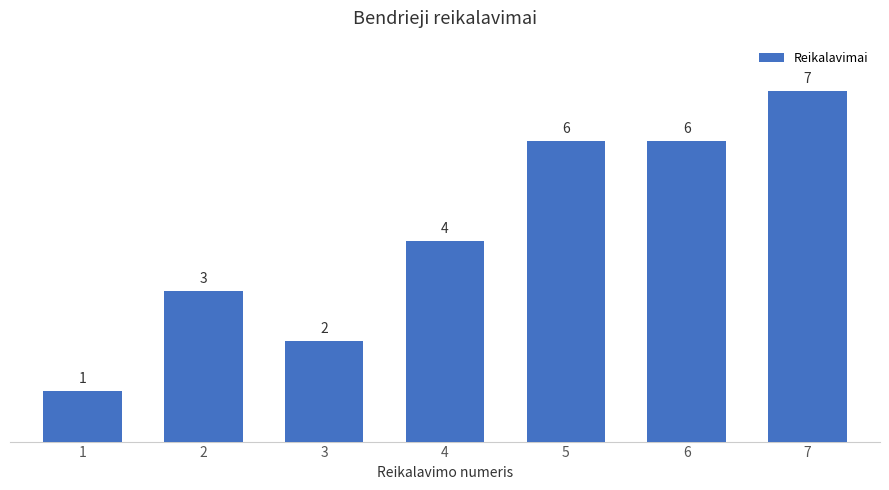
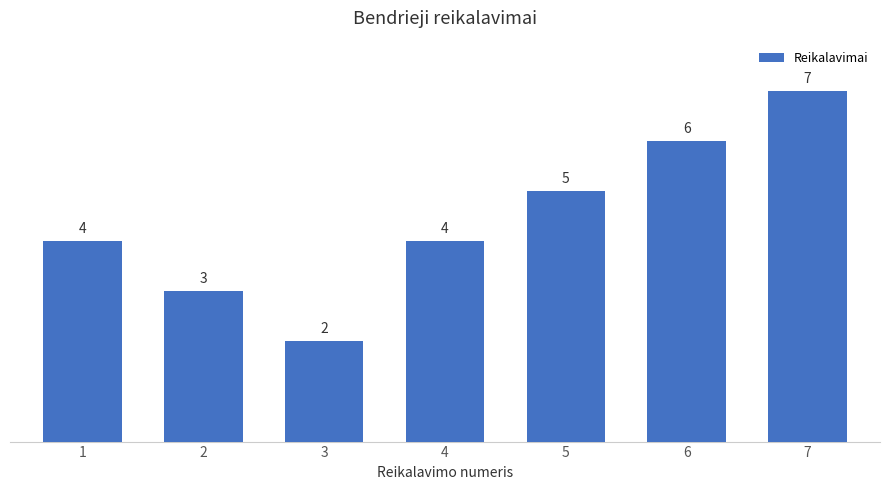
1: 1 -> 4
5: 6 -> 5
